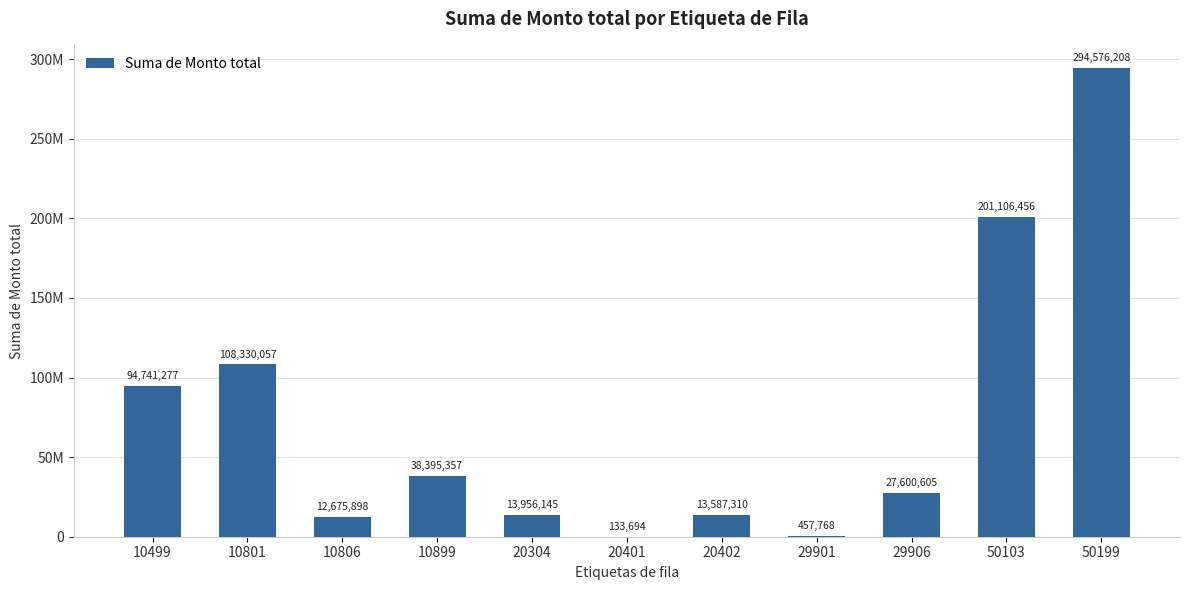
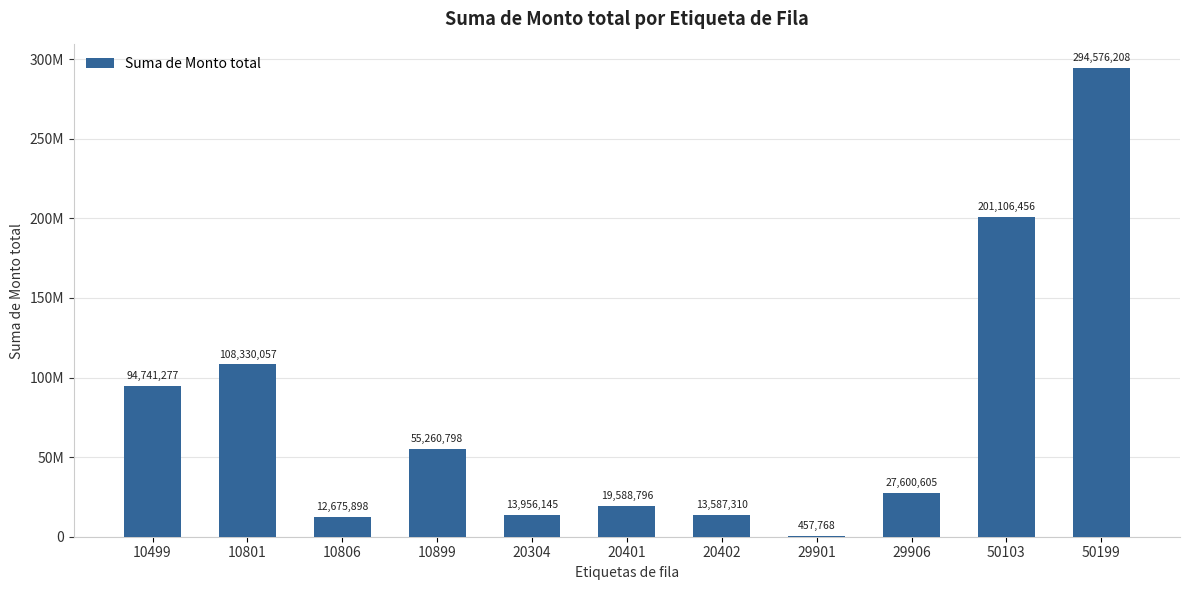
10899: 38,395,357 -> 55,260,798
20401: 133,694 -> 19,588,796
